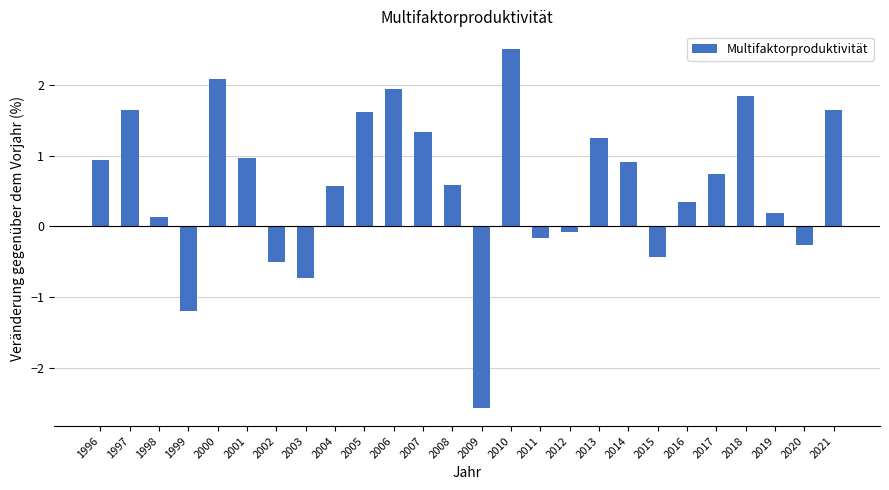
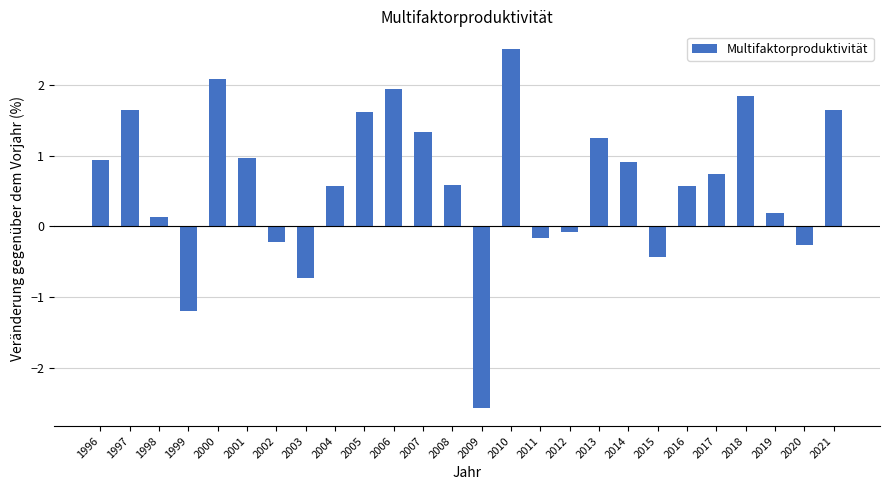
2002: -0.5 -> -0.2
2016: 0.3 -> 0.6
